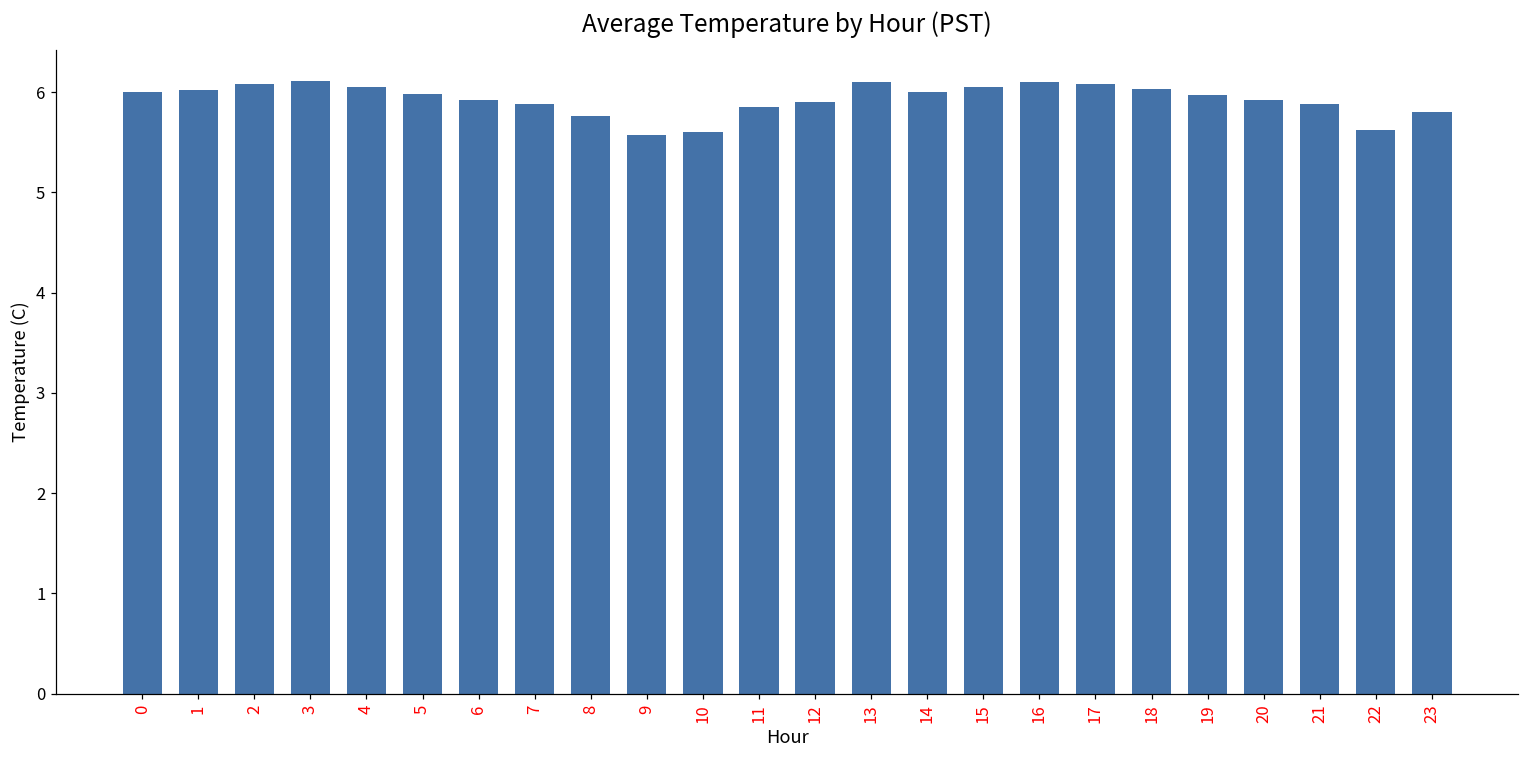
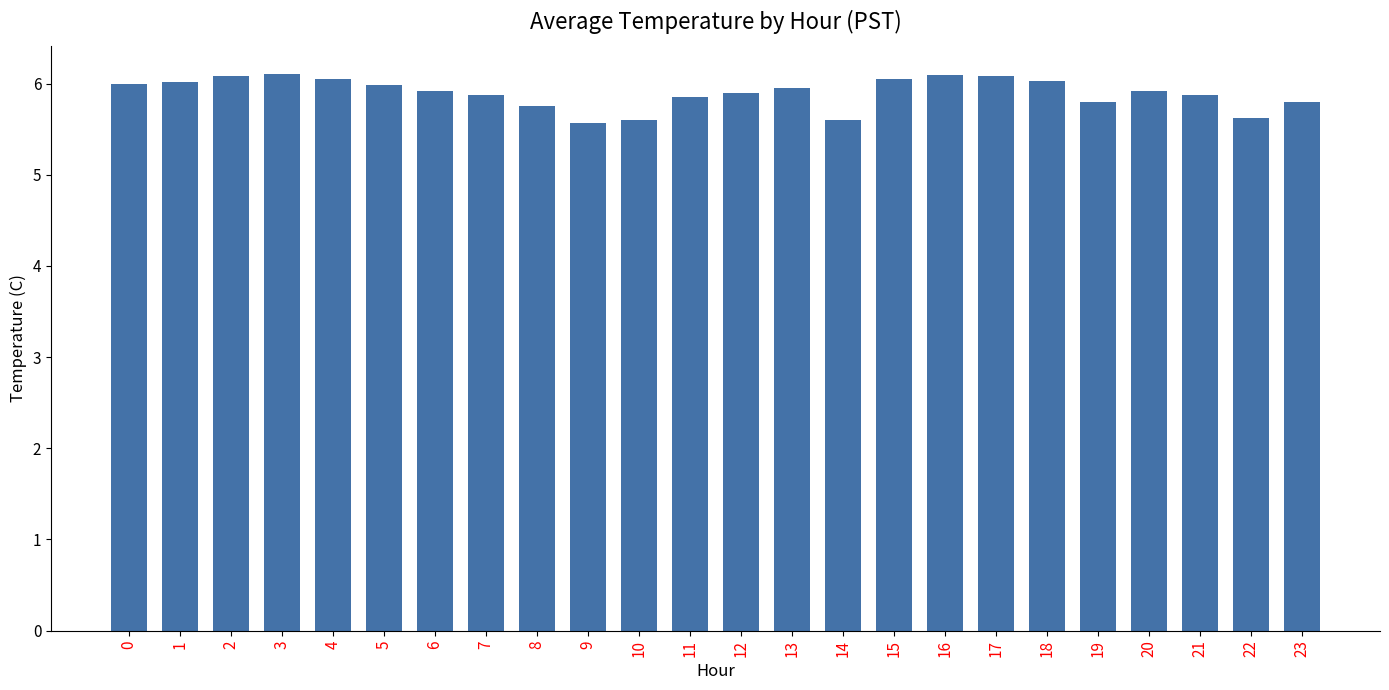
13: 6.1 -> 6.0
14: 6.0 -> 5.6
19: 6.0 -> 5.8
